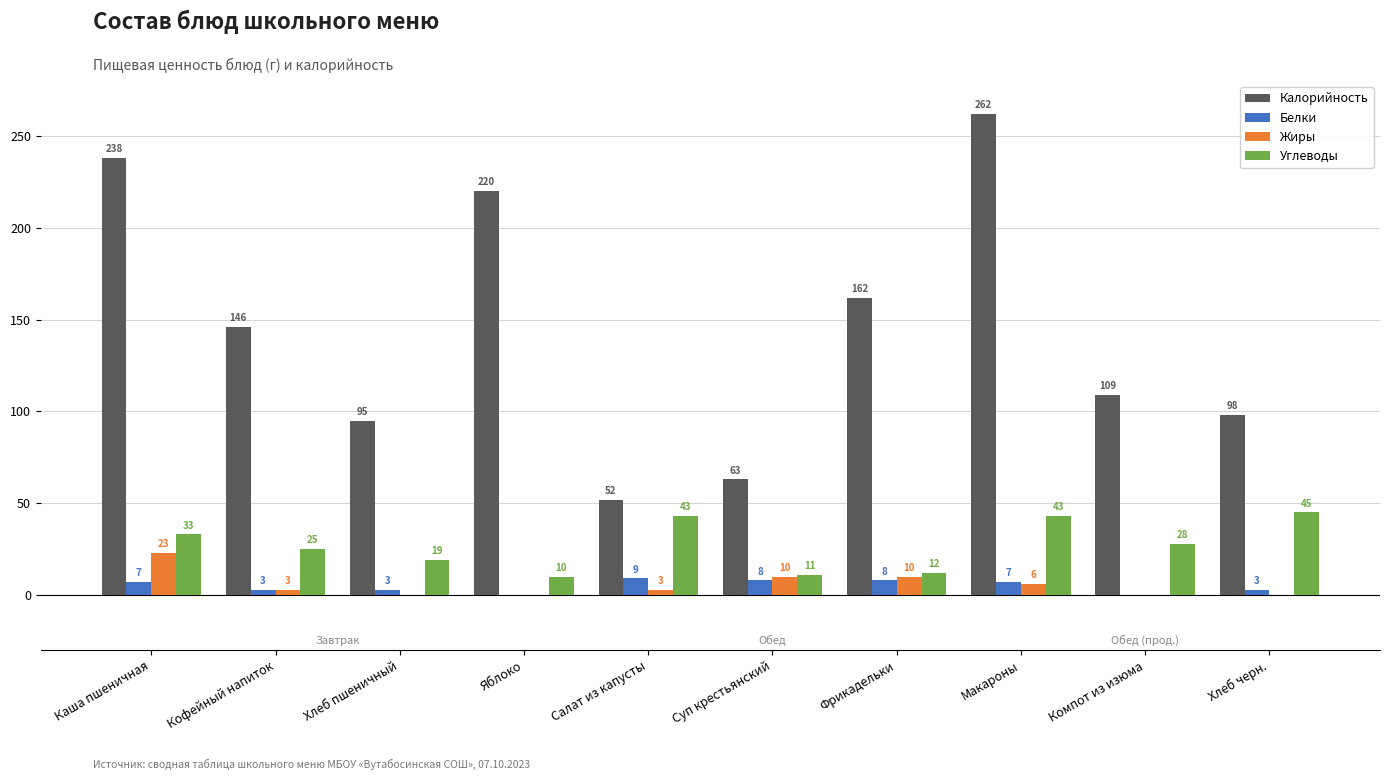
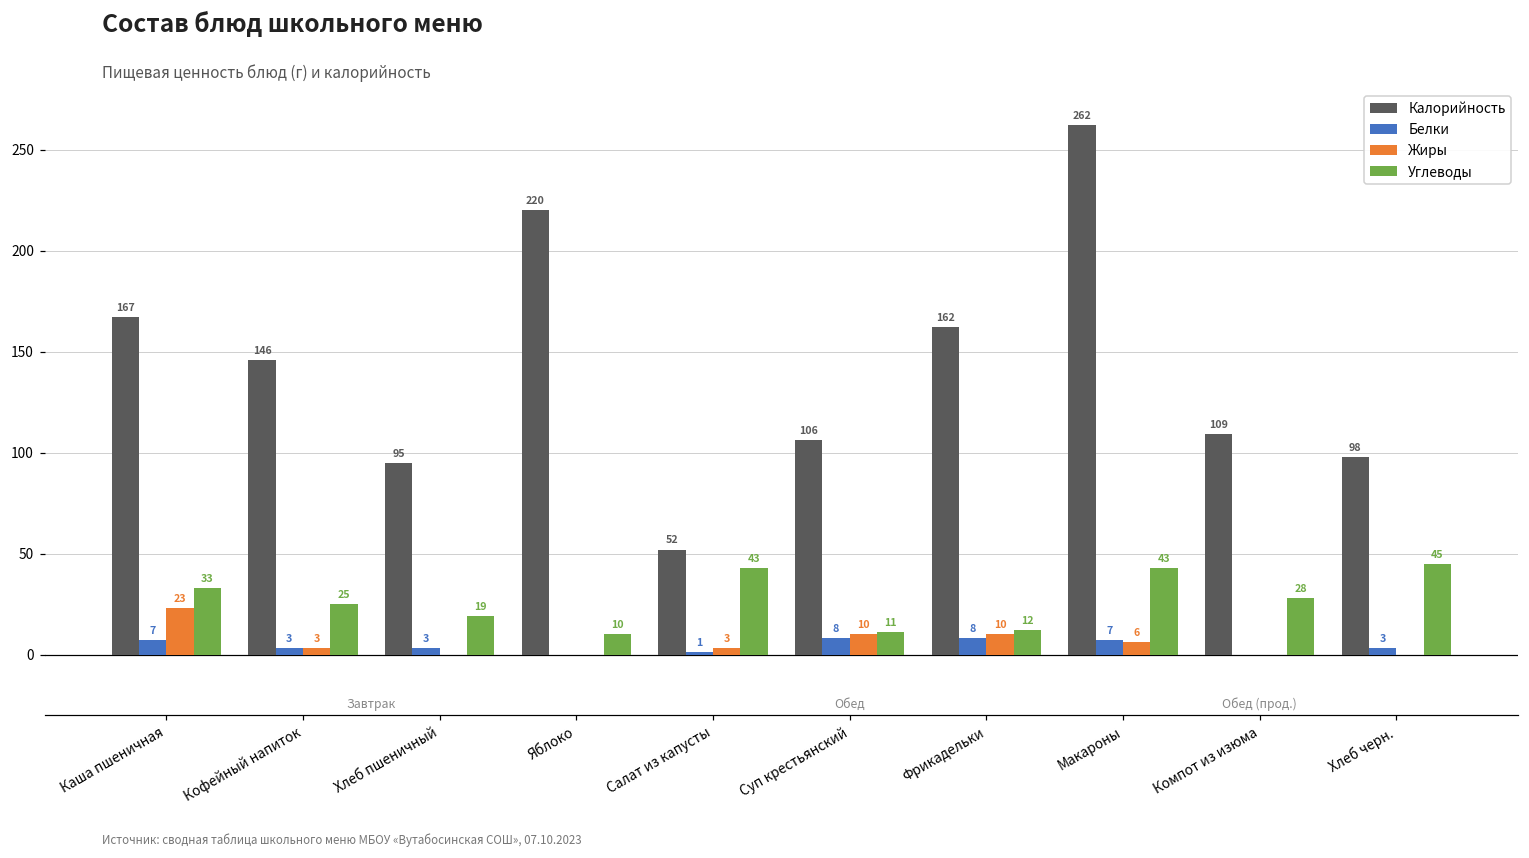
Калорийность, Каша пшеничная: 238 -> 167
Белки, Салат из капусты: 9 -> 1
Калорийность, Суп крестьянский: 63 -> 106
